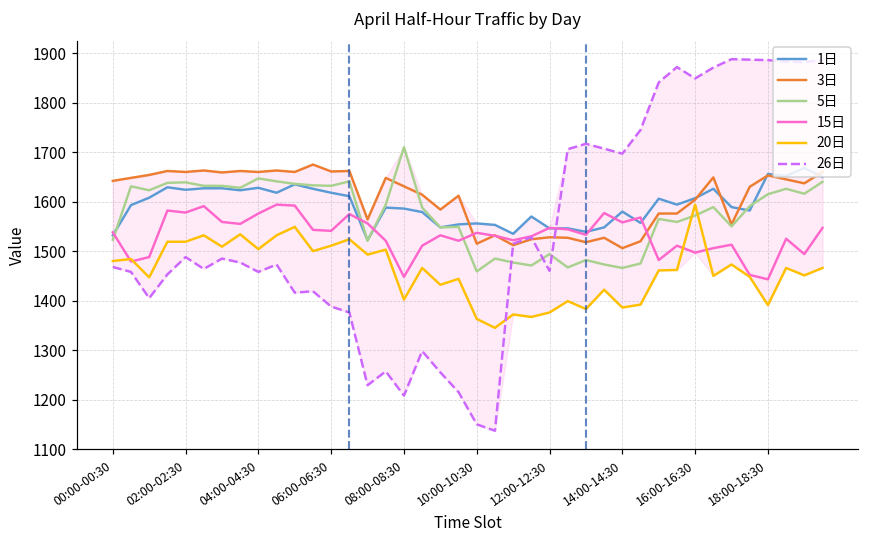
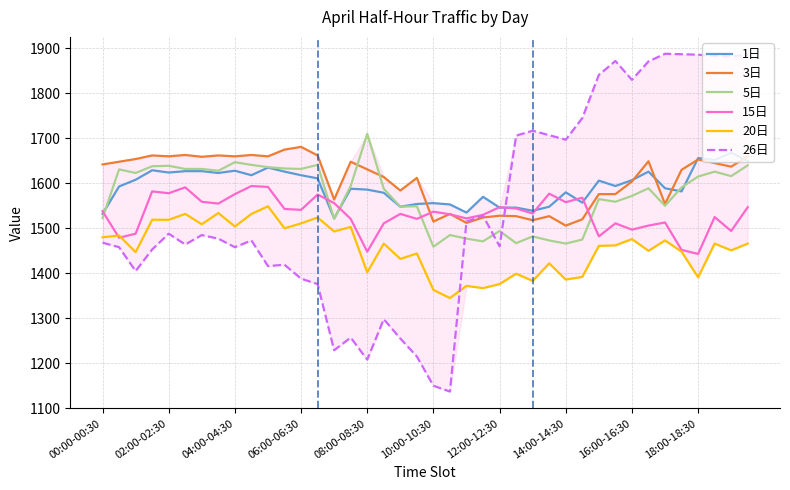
3日, 06:00-06:30: 1660 -> 1680
20日, 16:00-16:30: 1590 -> 1480
26日, 16:00-16:30: 1850 -> 1830
